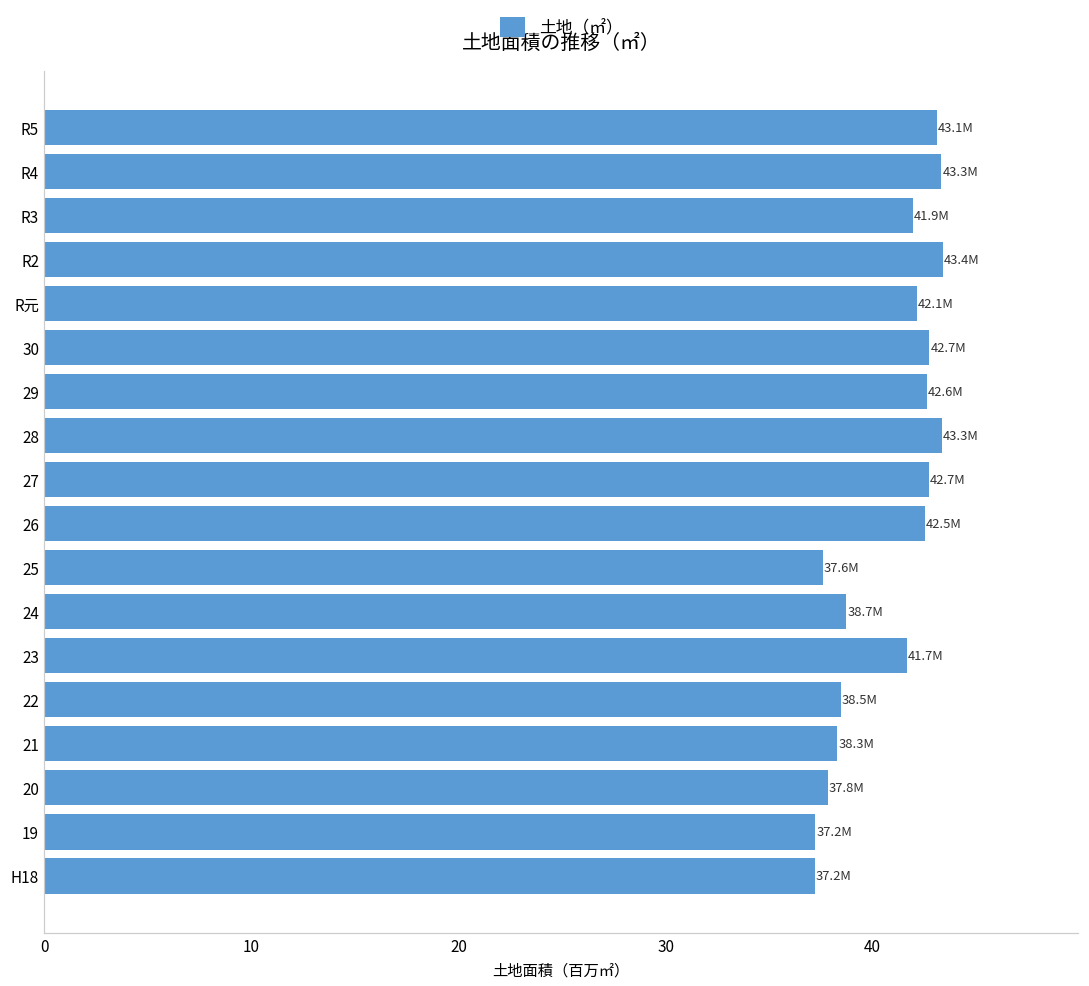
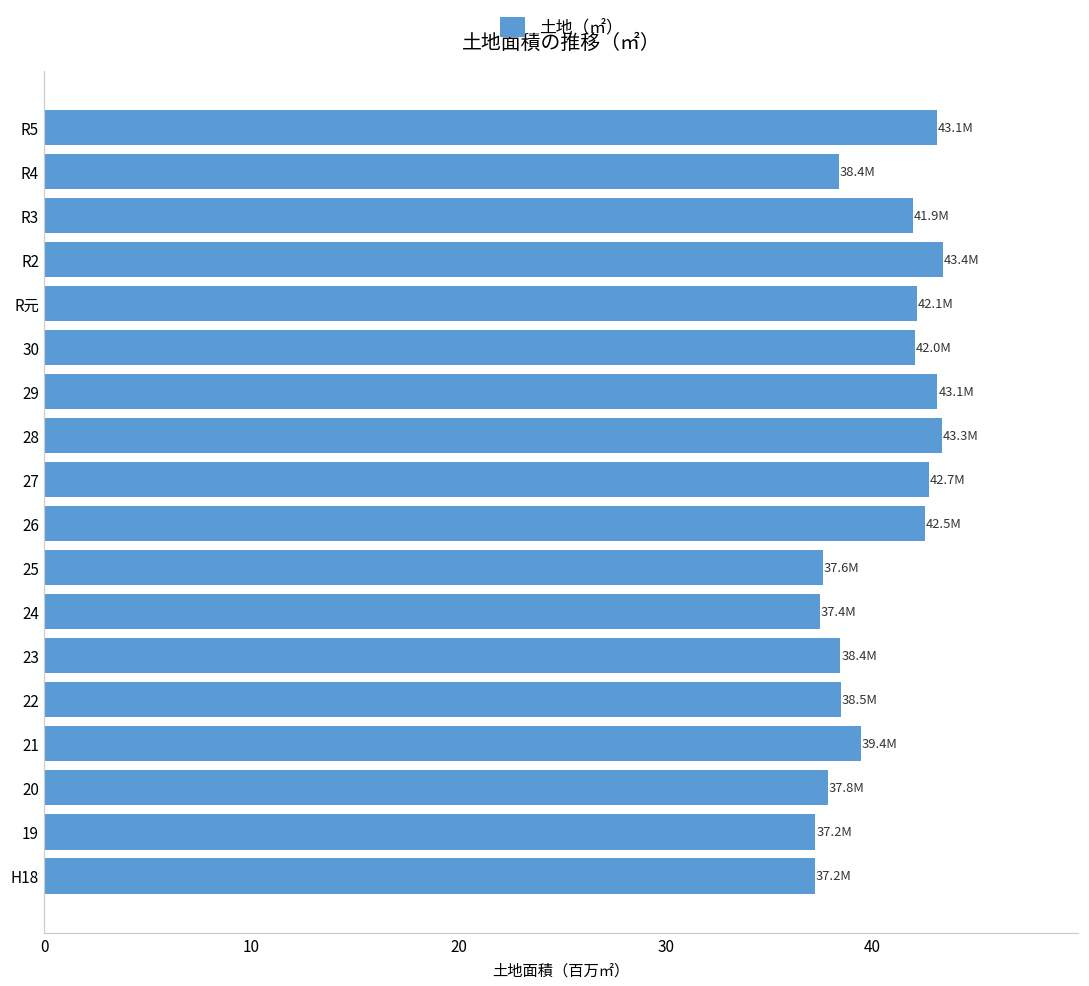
R4: 43.3M -> 38.4M
30: 42.7M -> 42.0M
29: 42.6M -> 43.1M
24: 38.7M -> 37.4M
23: 41.7M -> 38.4M
21: 38.3M -> 39.4M
